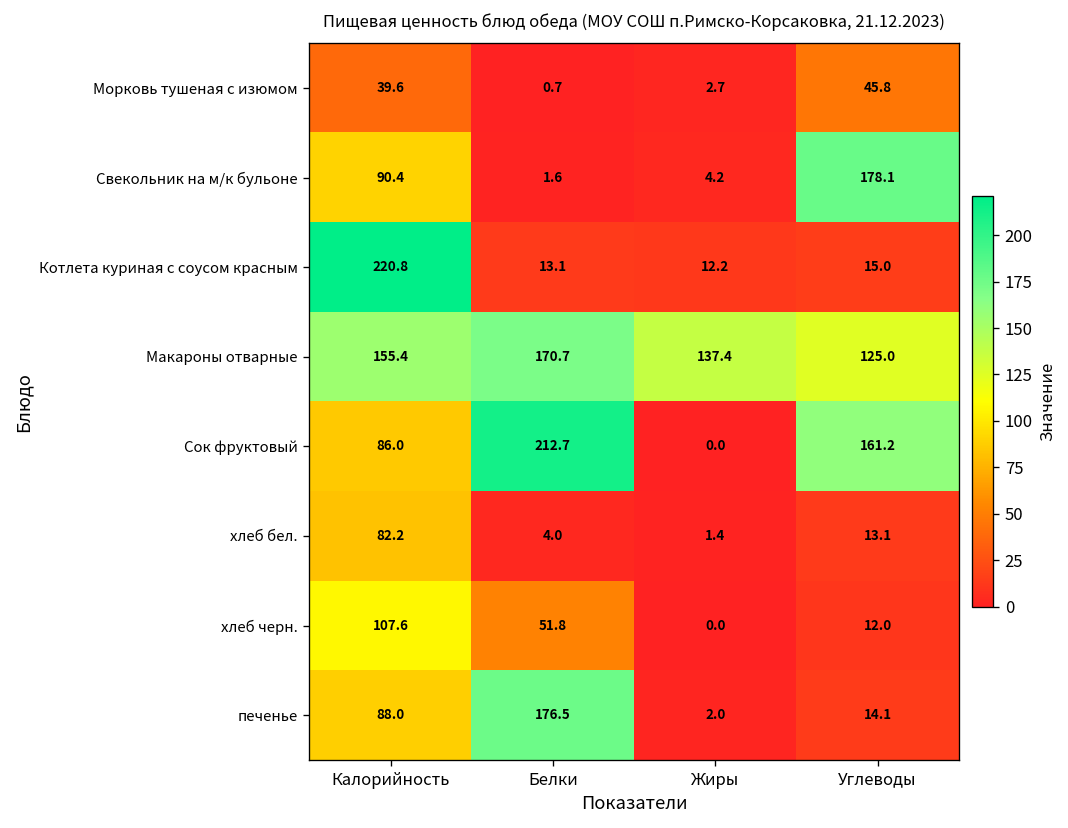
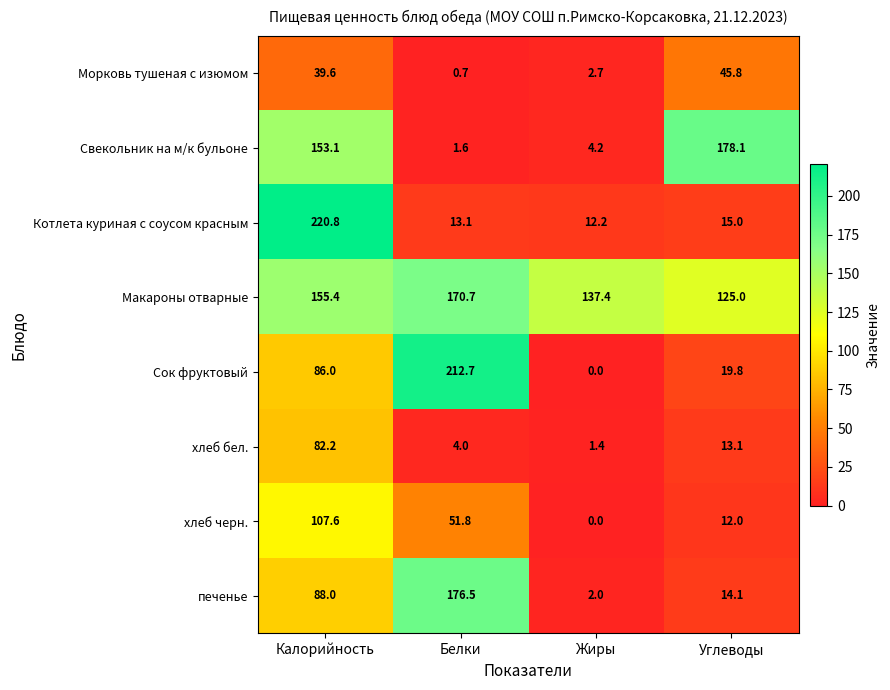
Свекольник на м/к бульоне, Калорийность: 90.4 -> 153.1
Сок фруктовый, Углеводы: 161.2 -> 19.8
